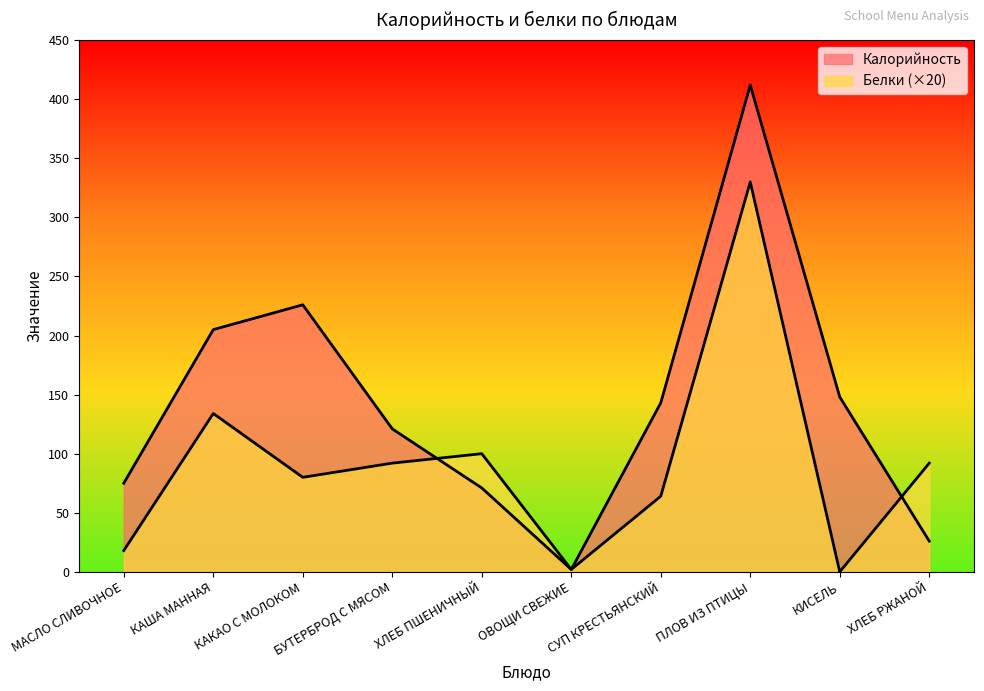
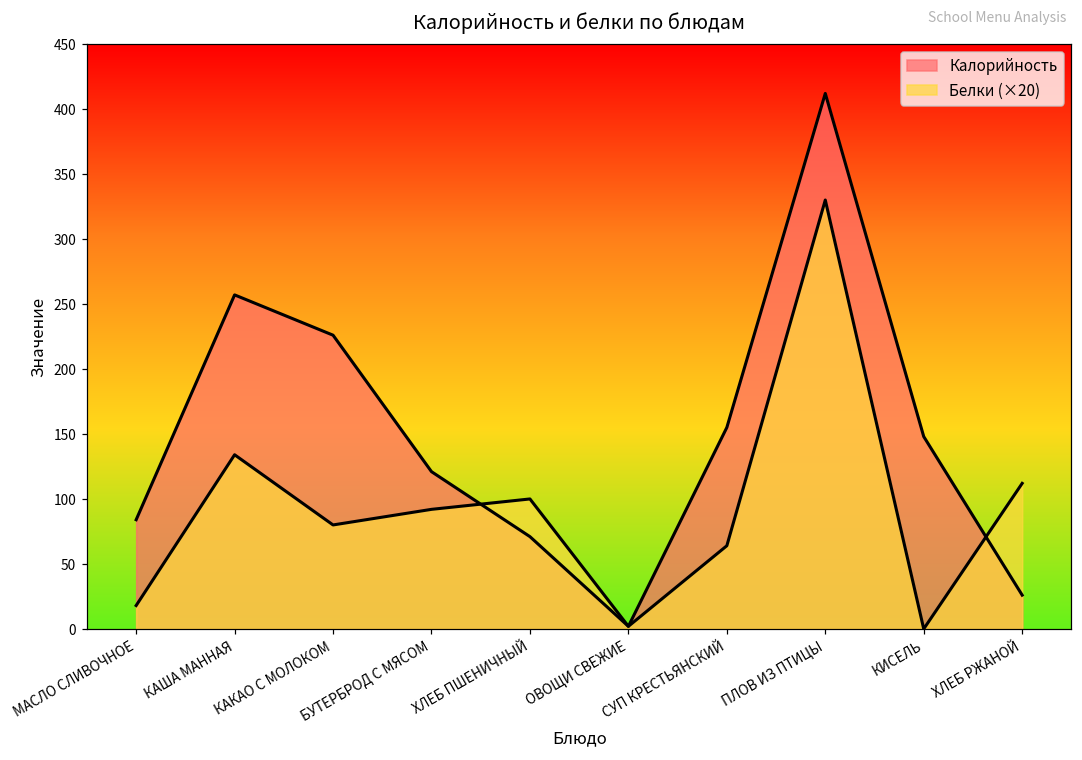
Калорийность, МАСЛО СЛИВОЧНОЕ: 75 -> 84
Калорийность, КАША МАННАЯ: 205 -> 257
Калорийность, СУП КРЕСТЬЯНСКИЙ: 143 -> 155
Белки (×20), ХЛЕБ РЖАНОЙ: 92 -> 112
